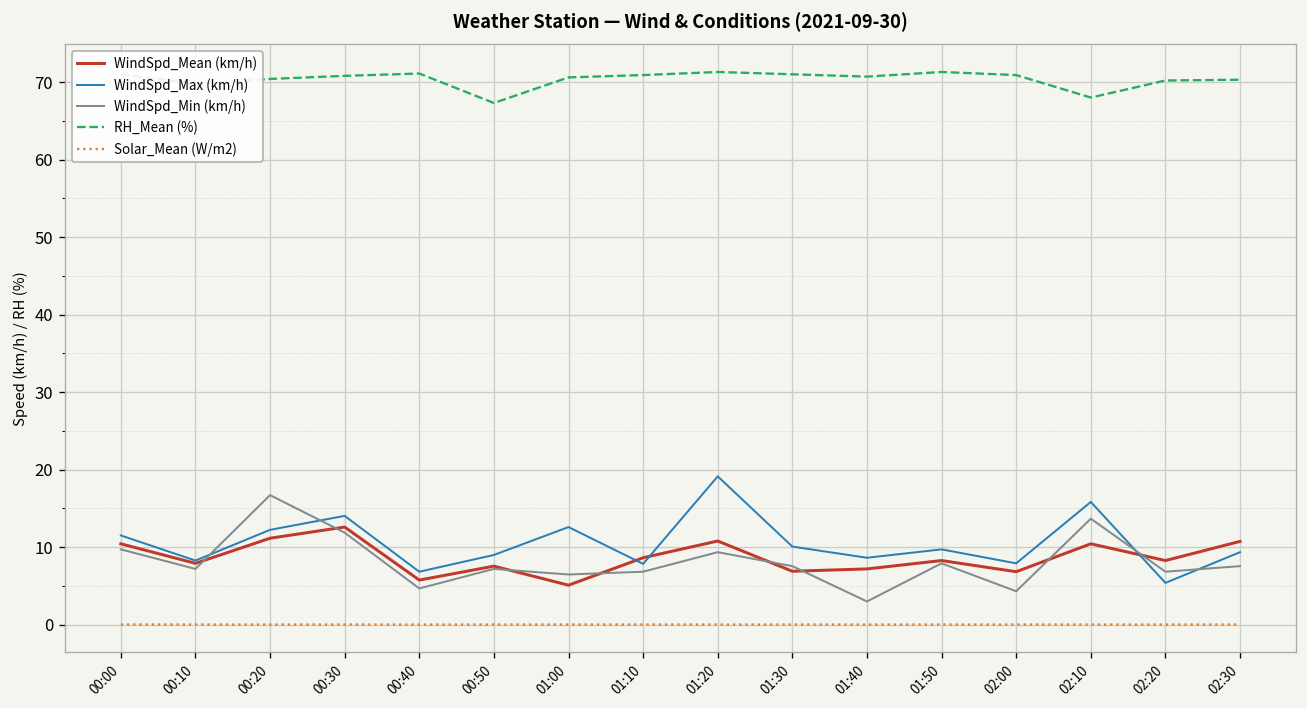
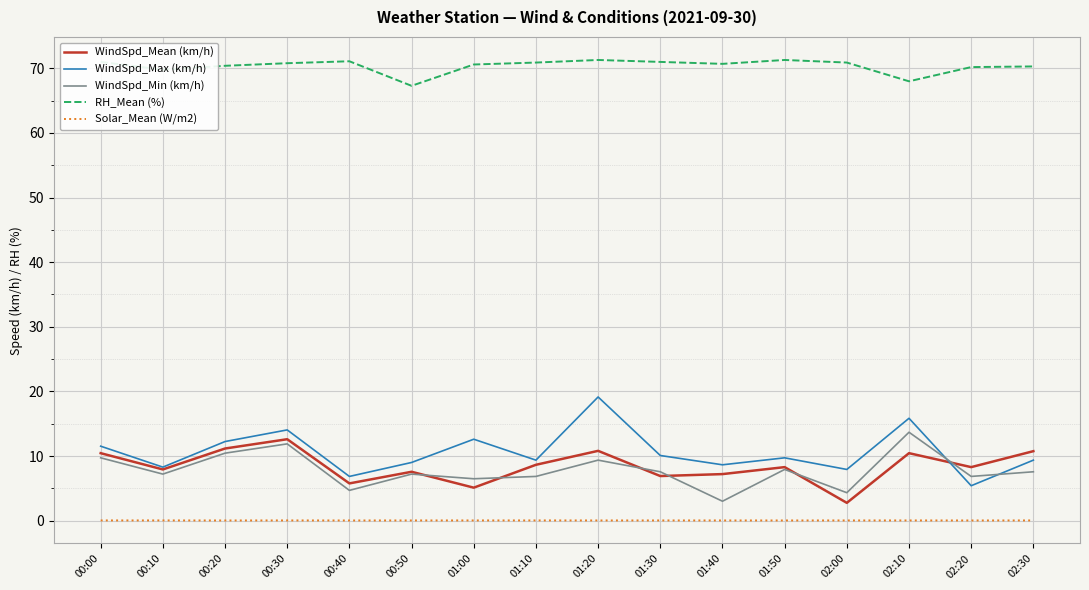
WindSpd_Min (km/h), 00:20: 17 -> 10
WindSpd_Max (km/h), 01:10: 8 -> 9
WindSpd_Mean (km/h), 02:00: 7 -> 3
